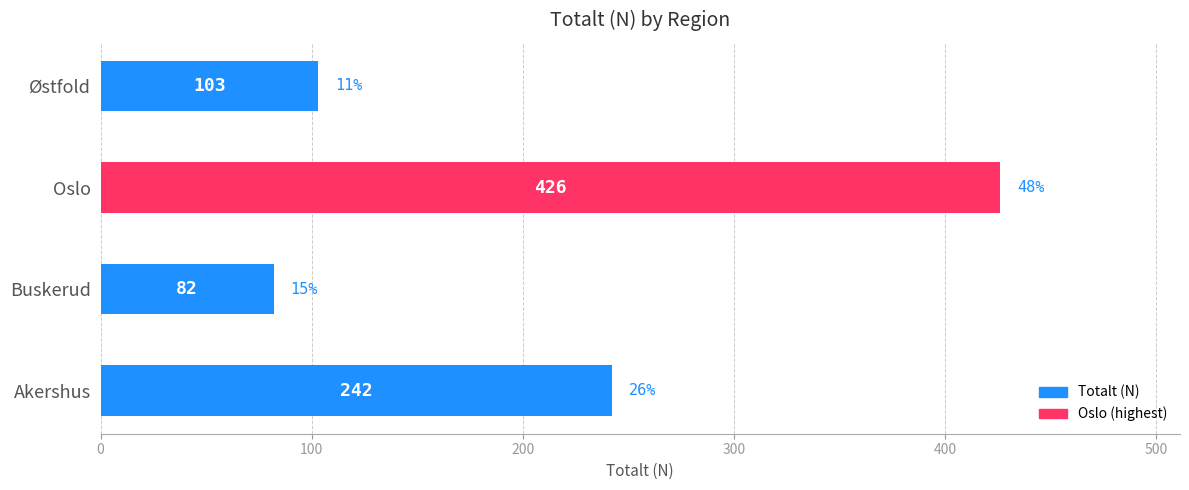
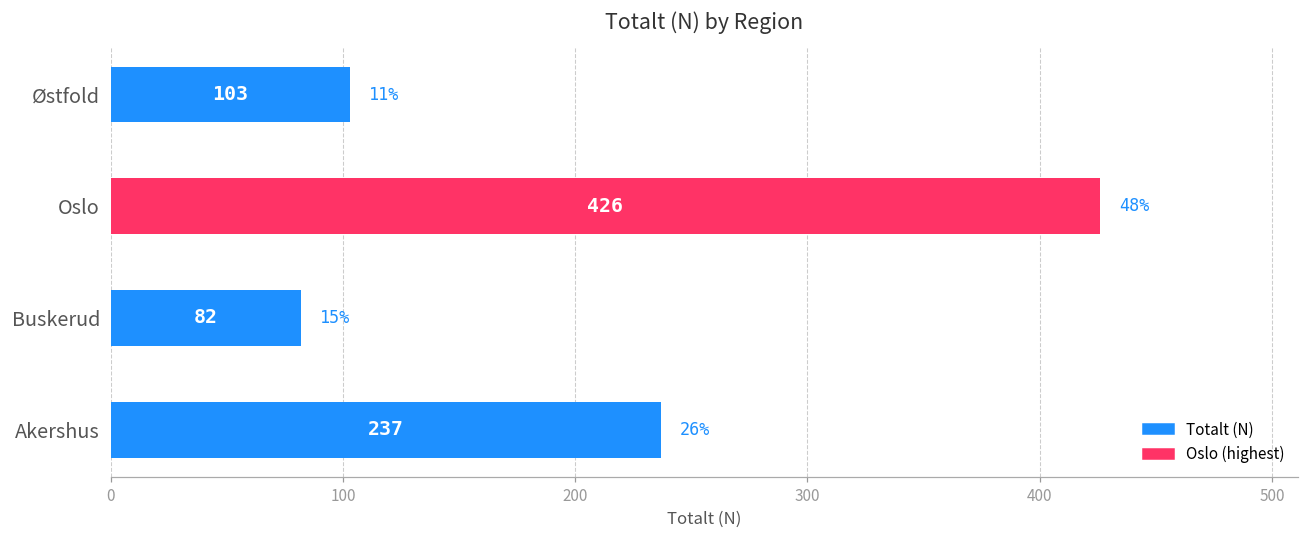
Akershus: 242 -> 237
